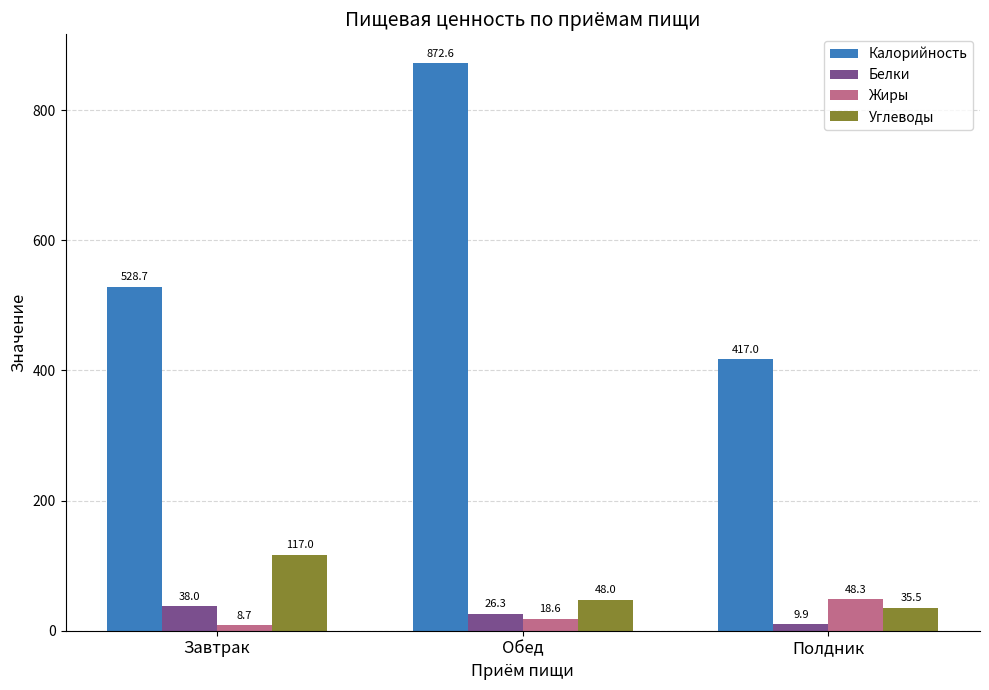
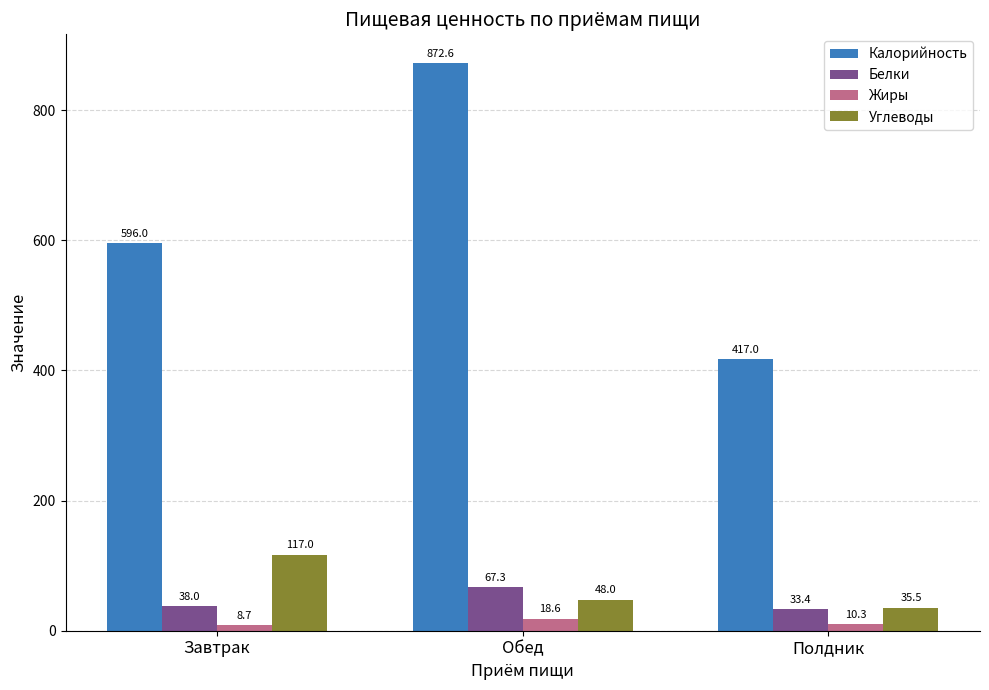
Калорийность, Завтрак: 528.7 -> 596.0
Белки, Обед: 26.3 -> 67.3
Белки, Полдник: 9.9 -> 33.4
Жиры, Полдник: 48.3 -> 10.3
